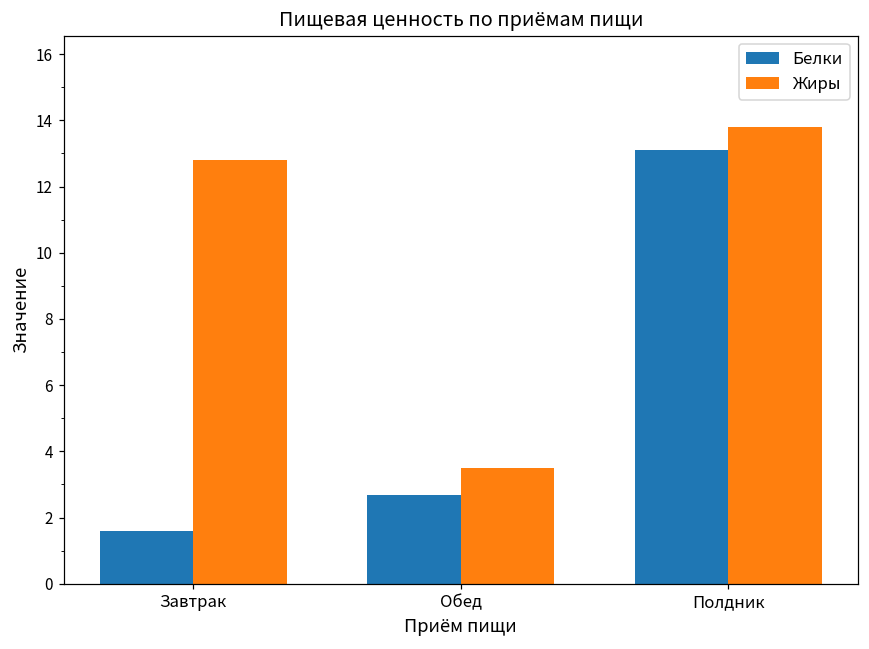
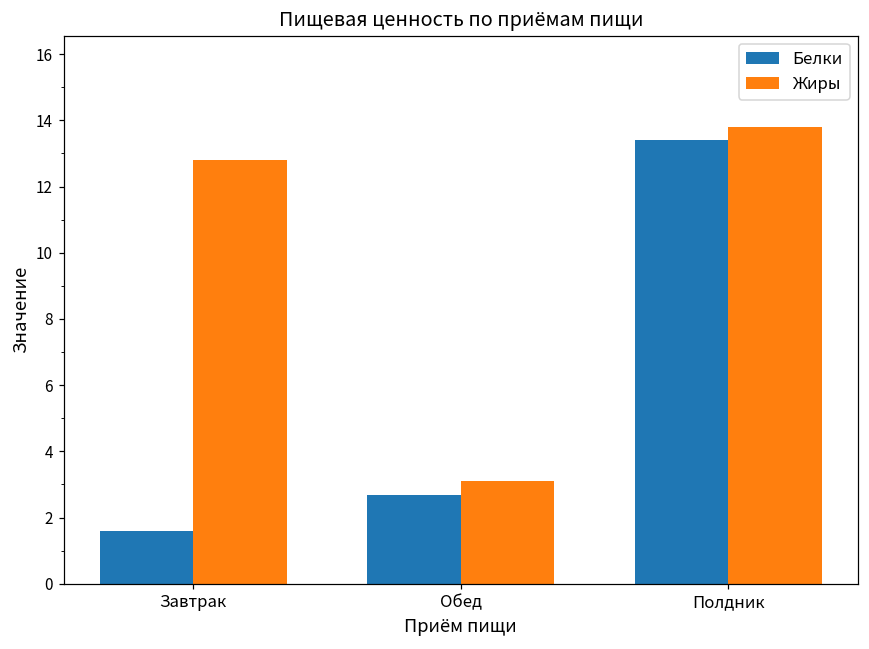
Жиры, Обед: 3.5 -> 3.1
Белки, Полдник: 13.1 -> 13.4
